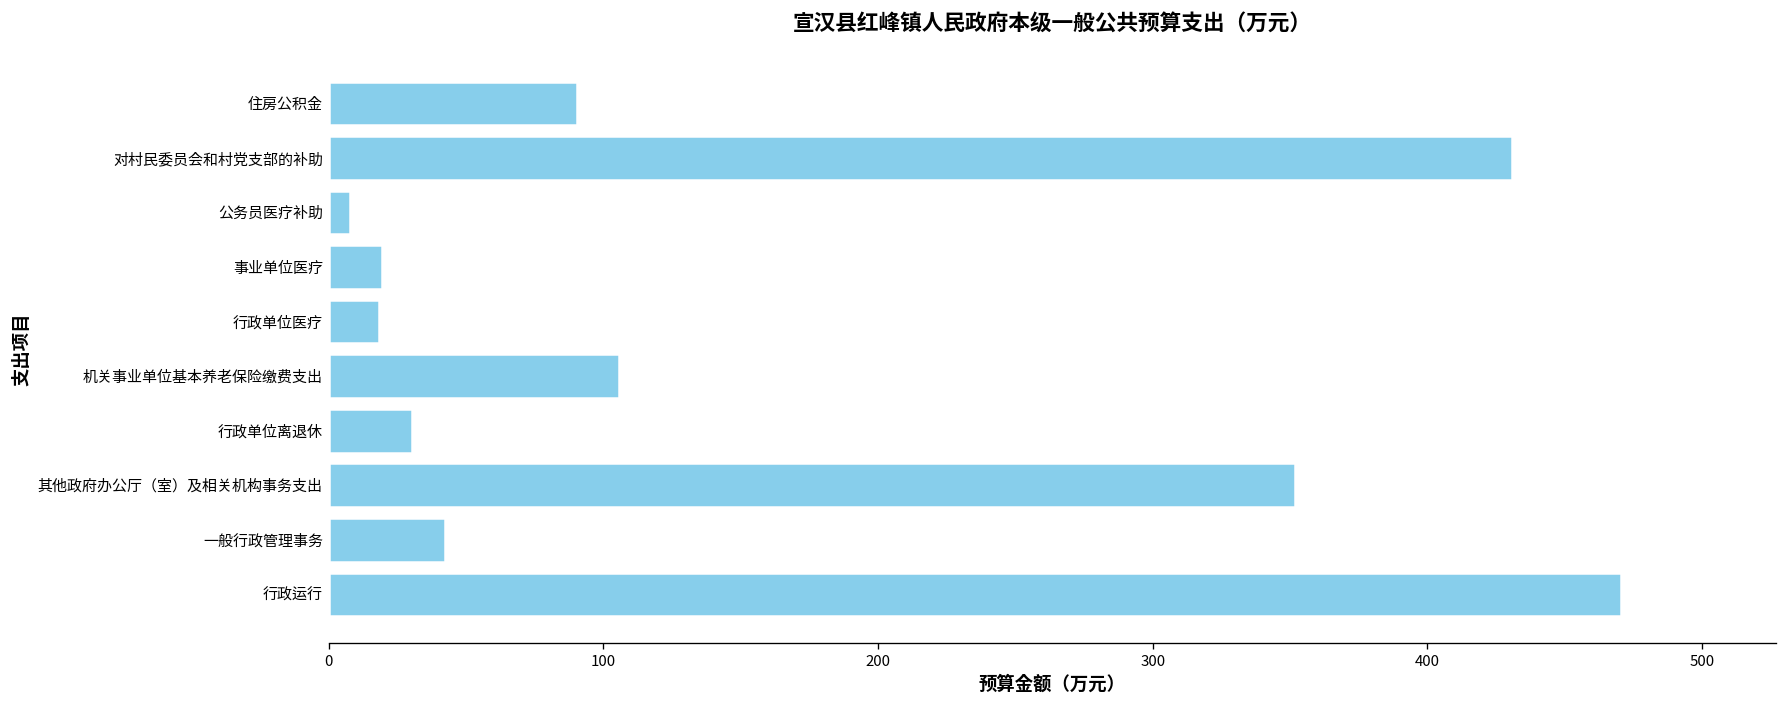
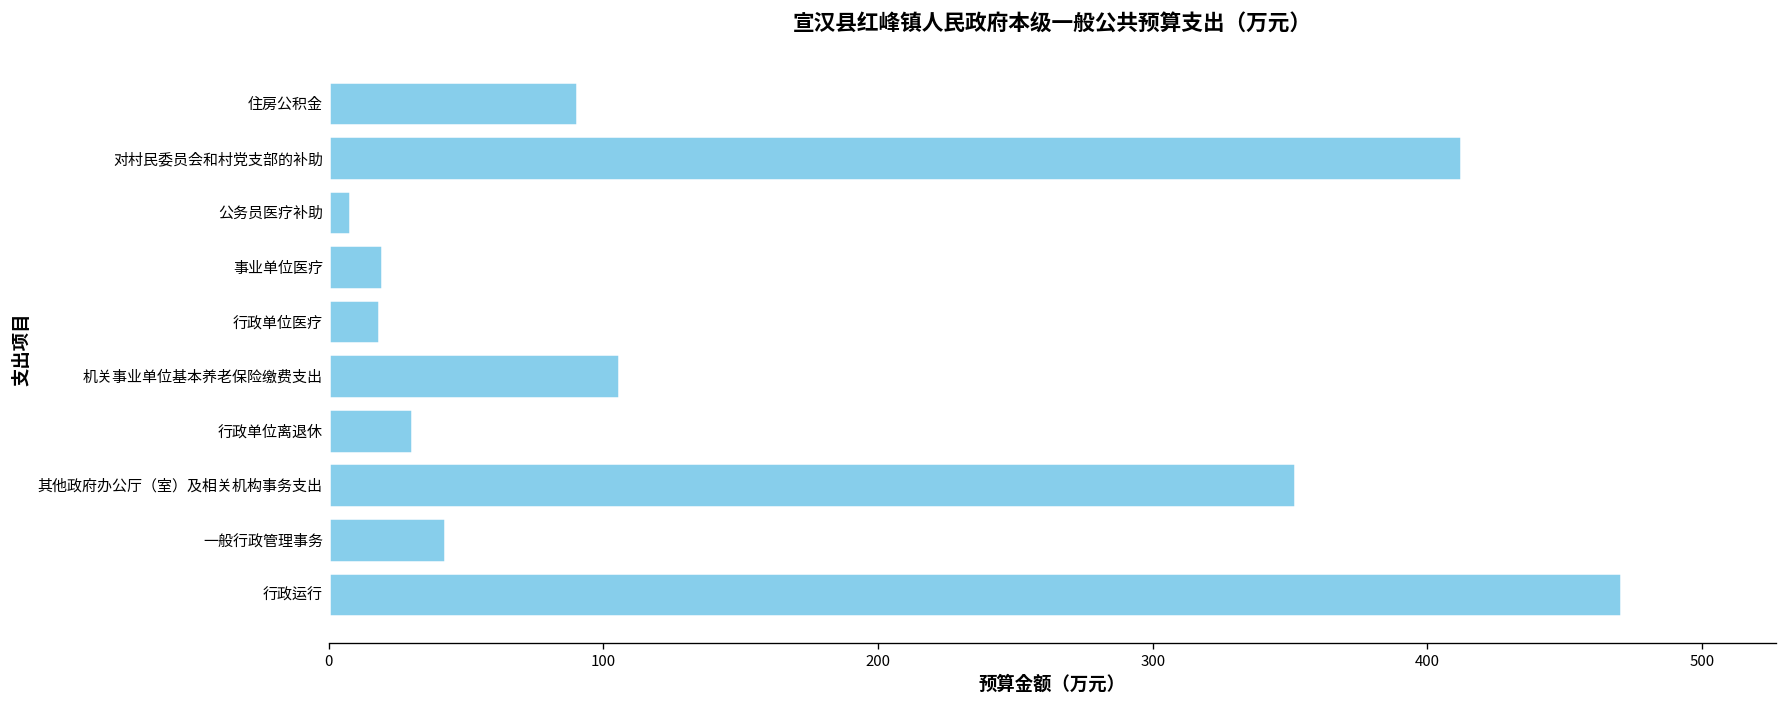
对村民委员会和村党支部的补助: 431 -> 412
